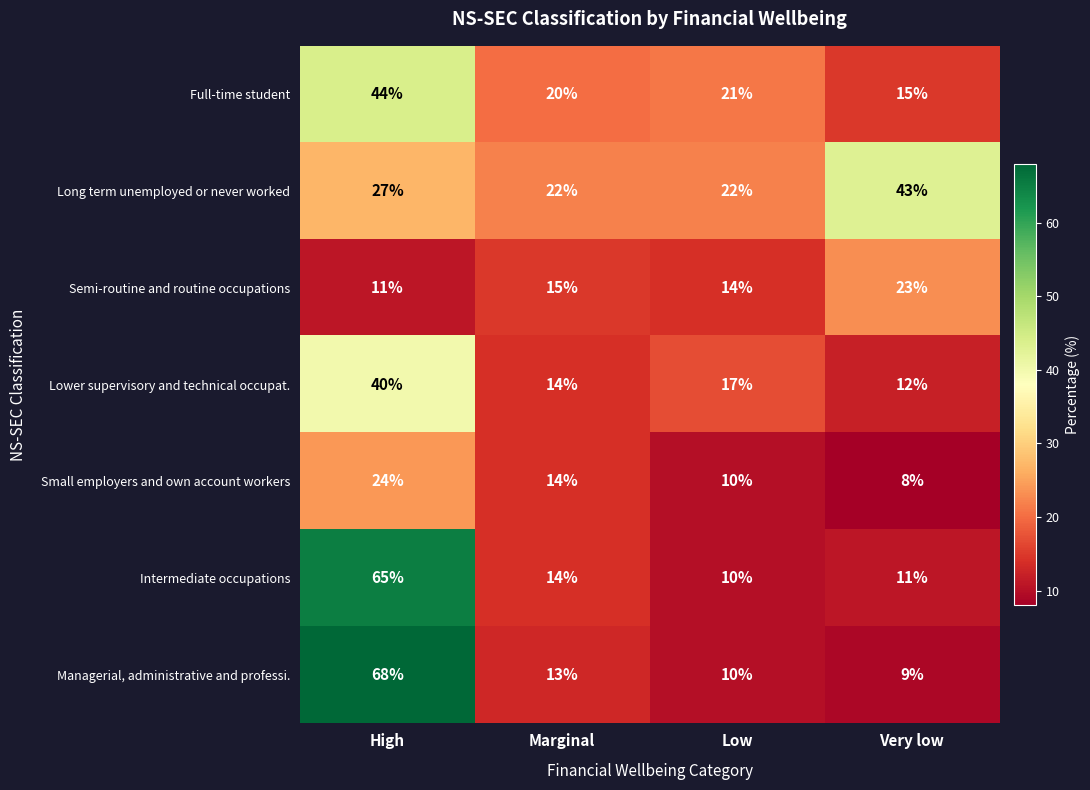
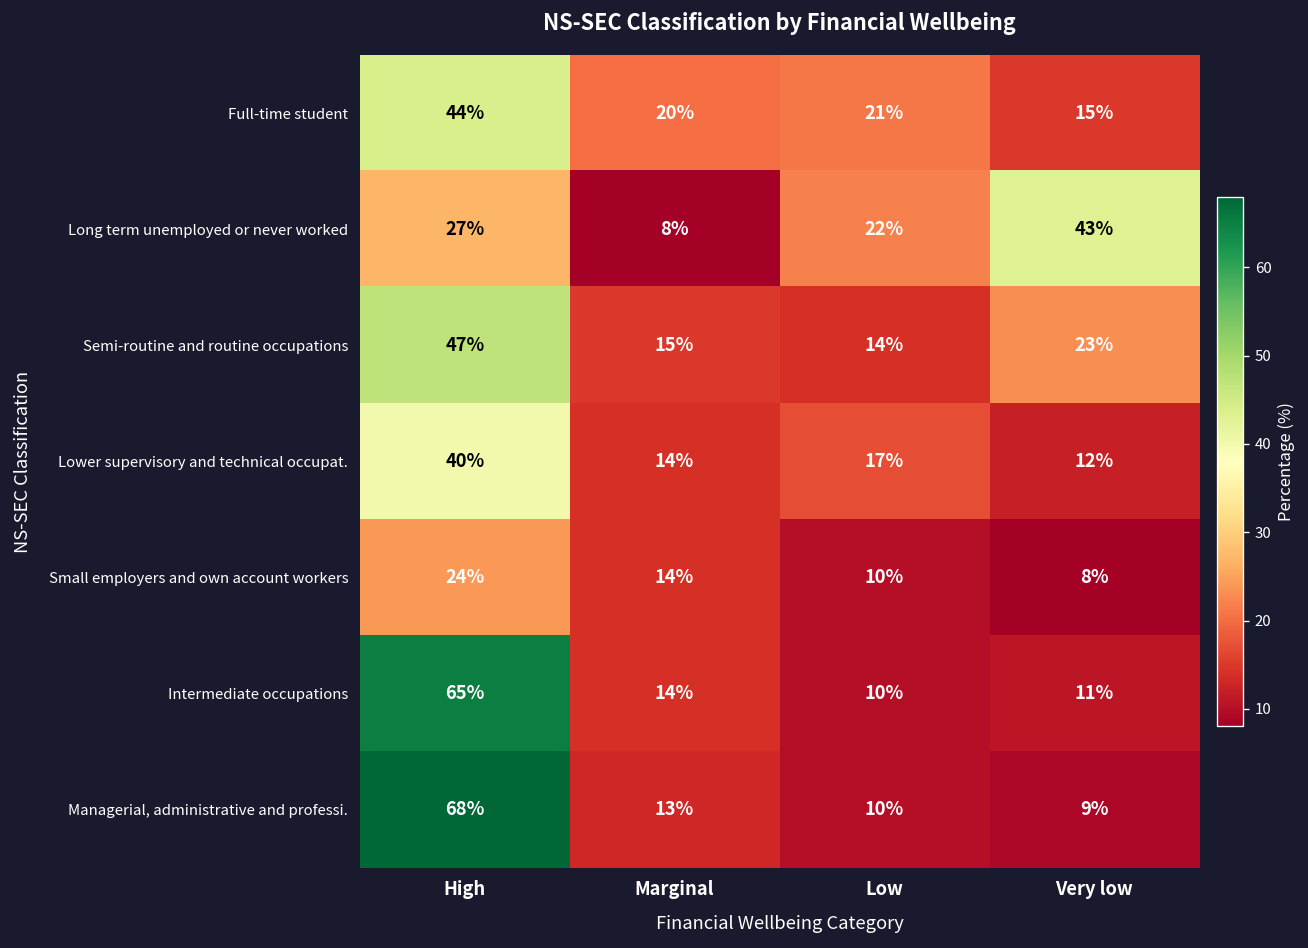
Long term unemployed or never worked, Marginal: 22% -> 8%
Semi-routine and routine occupations, High: 11% -> 47%
